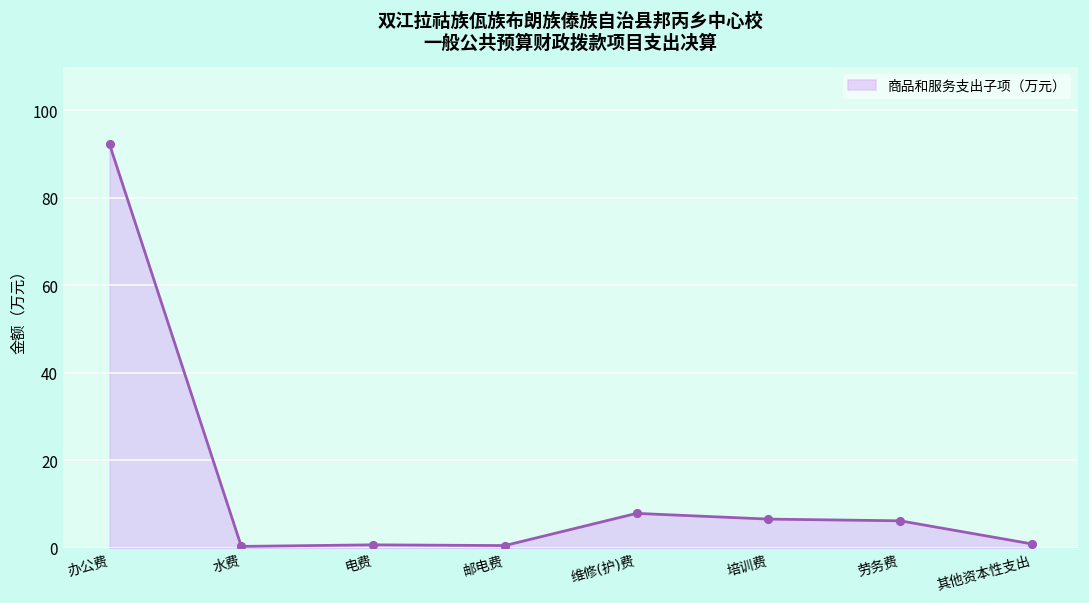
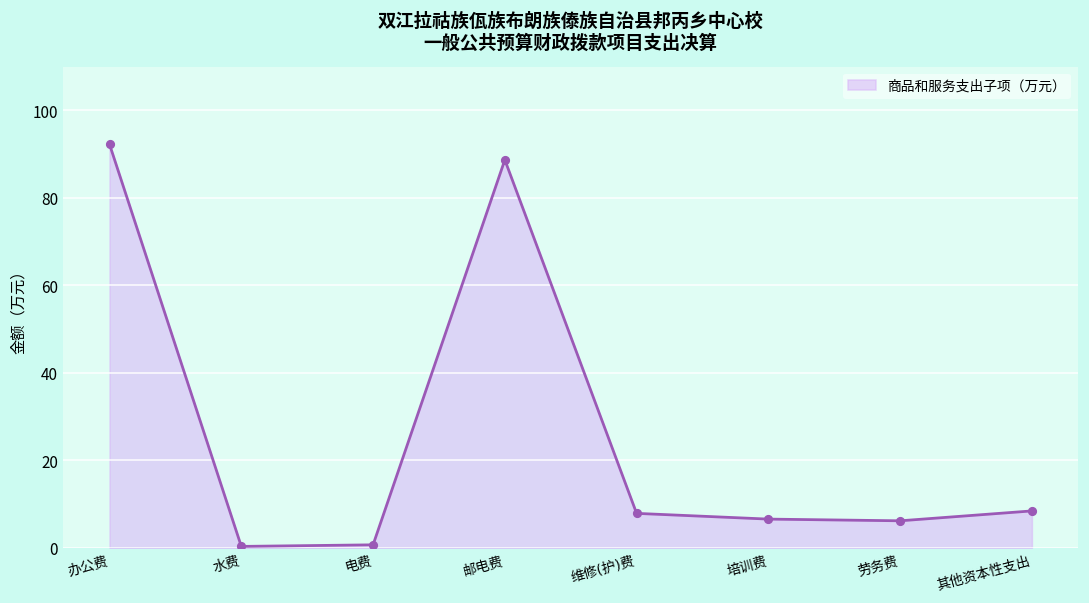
邮电费: 1 -> 89
其他资本性支出: 1 -> 8
